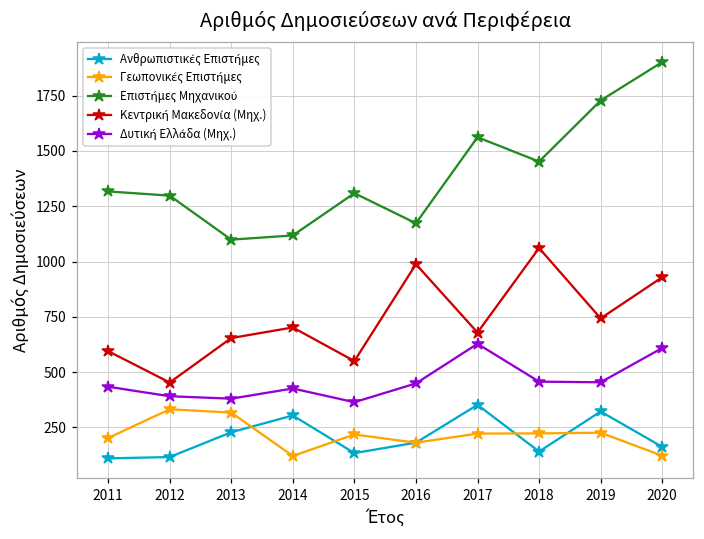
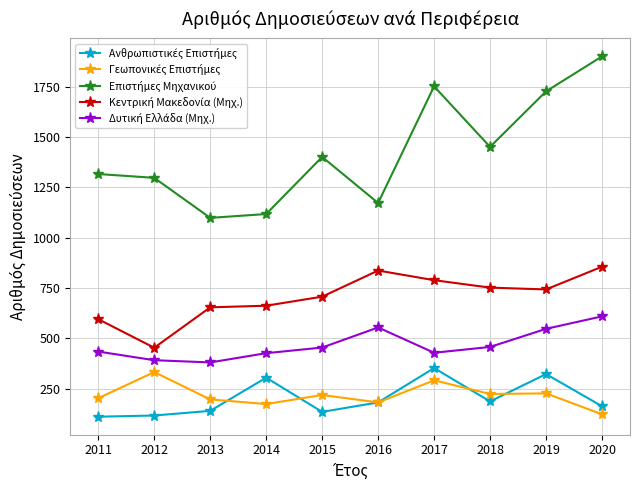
Ανθρωπιστικές Επιστήμες, 2013: 230 -> 140
Γεωπονικές Επιστήμες, 2013: 320 -> 200
Γεωπονικές Επιστήμες, 2014: 120 -> 170
Κεντρική Μακεδονία (Μηχ.), 2014: 700 -> 660
Επιστήμες Μηχανικού, 2015: 1310 -> 1400
Κεντρική Μακεδονία (Μηχ.), 2015: 550 -> 710
Δυτική Ελλάδα (Μηχ.), 2015: 360 -> 450
Κεντρική Μακεδονία (Μηχ.), 2016: 990 -> 840
Δυτική Ελλάδα (Μηχ.), 2016: 450 -> 550
Γεωπονικές Επιστήμες, 2017: 220 -> 290
Επιστήμες Μηχανικού, 2017: 1560 -> 1750
Κεντρική Μακεδονία (Μηχ.), 2017: 680 -> 790
Δυτική Ελλάδα (Μηχ.), 2017: 630 -> 430
Ανθρωπιστικές Επιστήμες, 2018: 140 -> 190
Κεντρική Μακεδονία (Μηχ.), 2018: 1060 -> 750
Δυτική Ελλάδα (Μηχ.), 2019: 450 -> 550
Κεντρική Μακεδονία (Μηχ.), 2020: 930 -> 860
